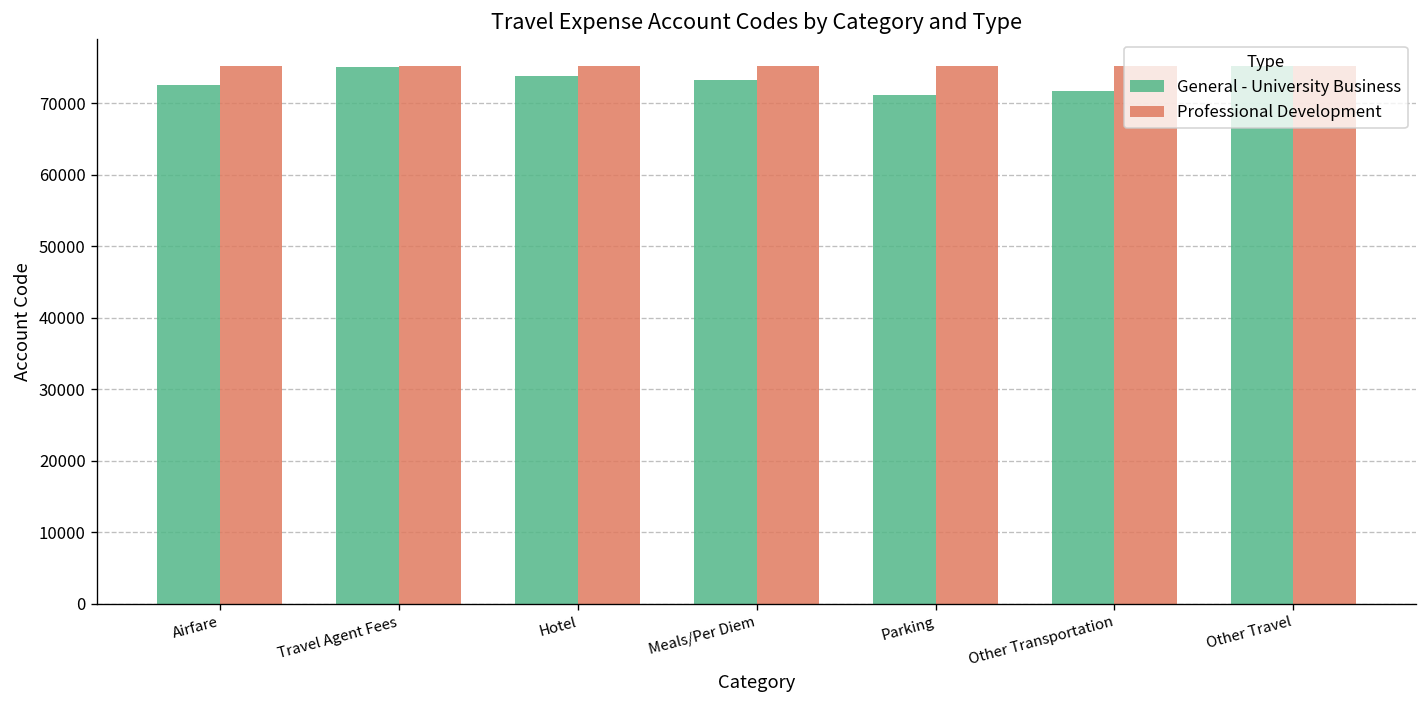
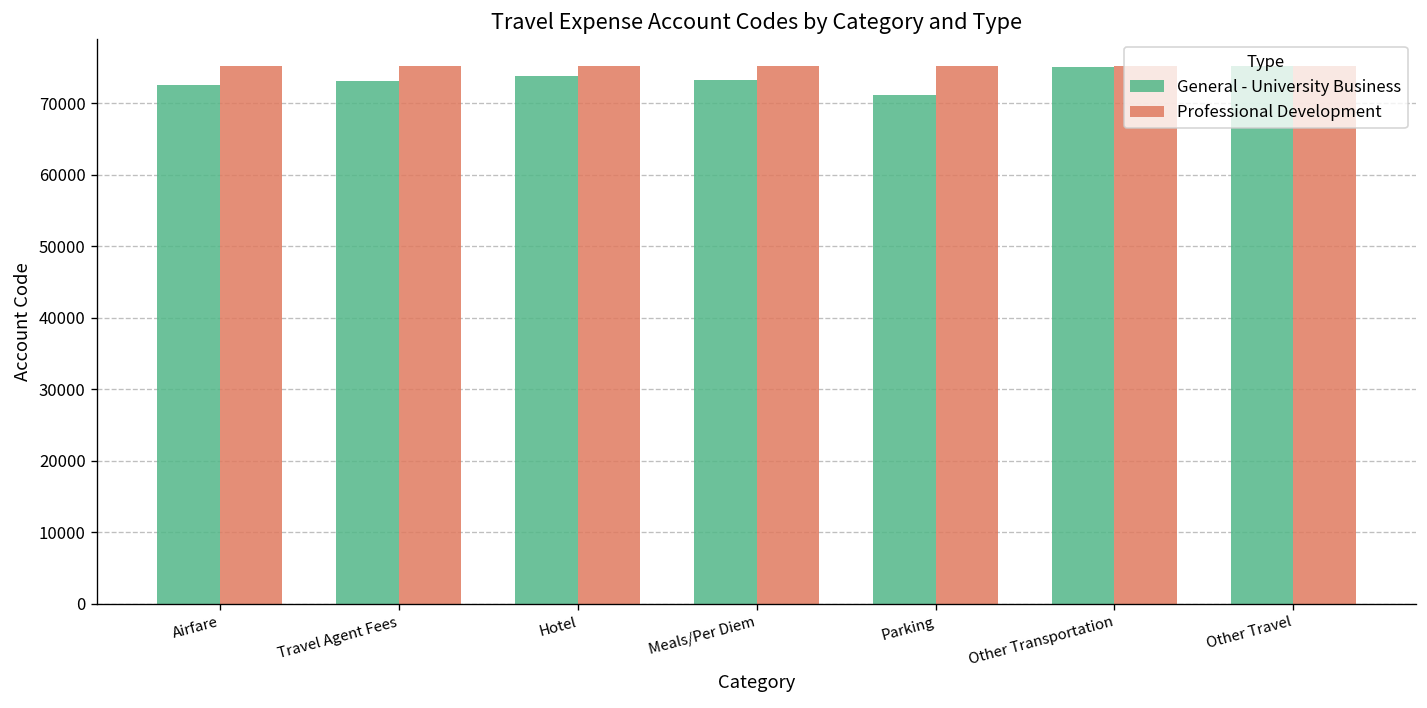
General - University Business, Travel Agent Fees: 75000 -> 73000
General - University Business, Other Transportation: 72000 -> 75000
